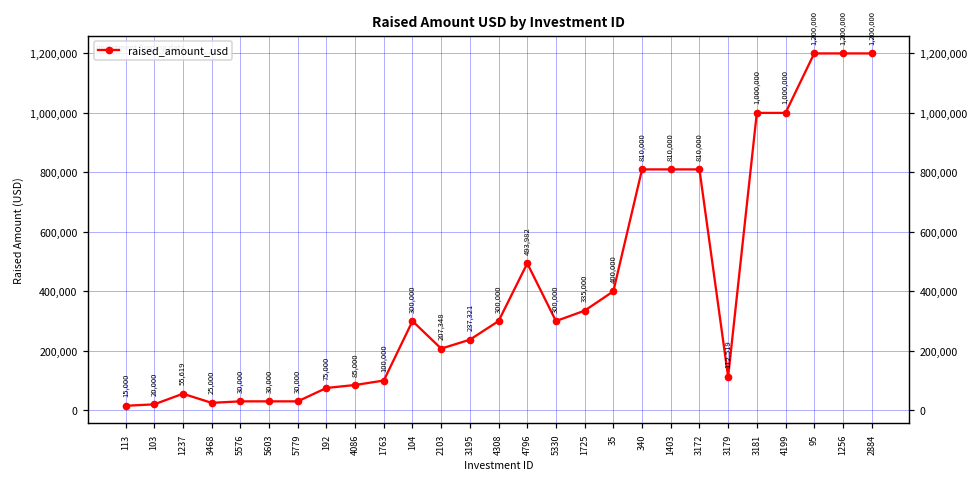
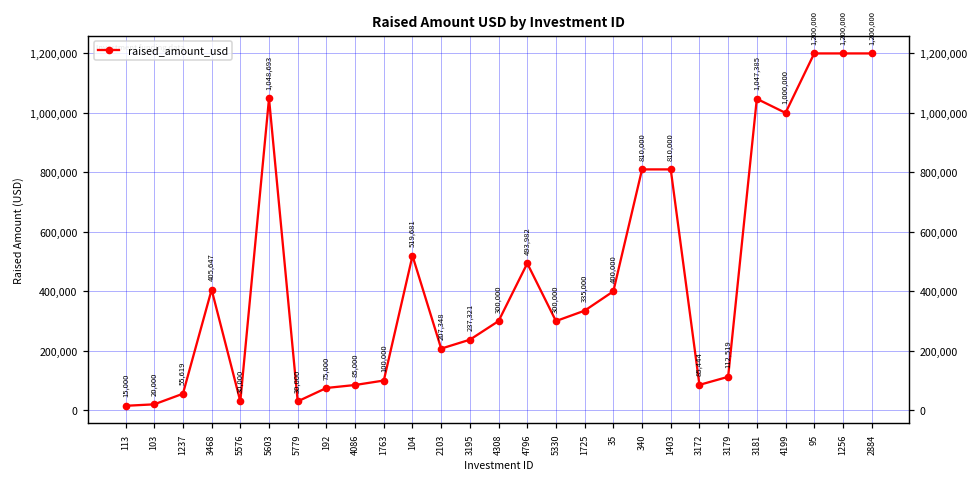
3468: 25,000 -> 405,647
5603: 30,000 -> 1,048,693
104: 300,000 -> 519,681
3172: 810,000 -> 85,444
3181: 1,000,000 -> 1,047,385
